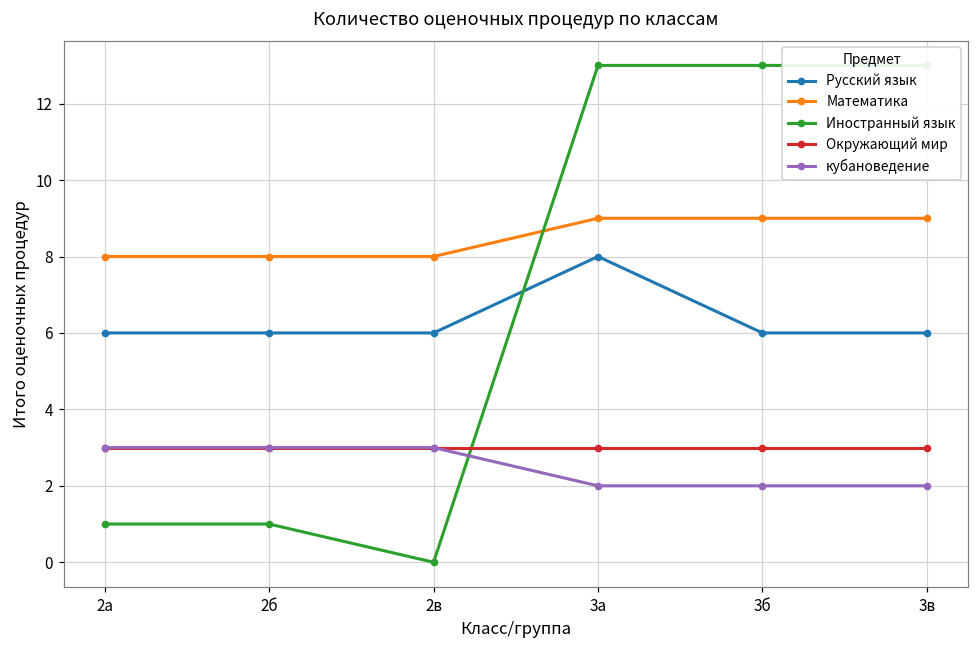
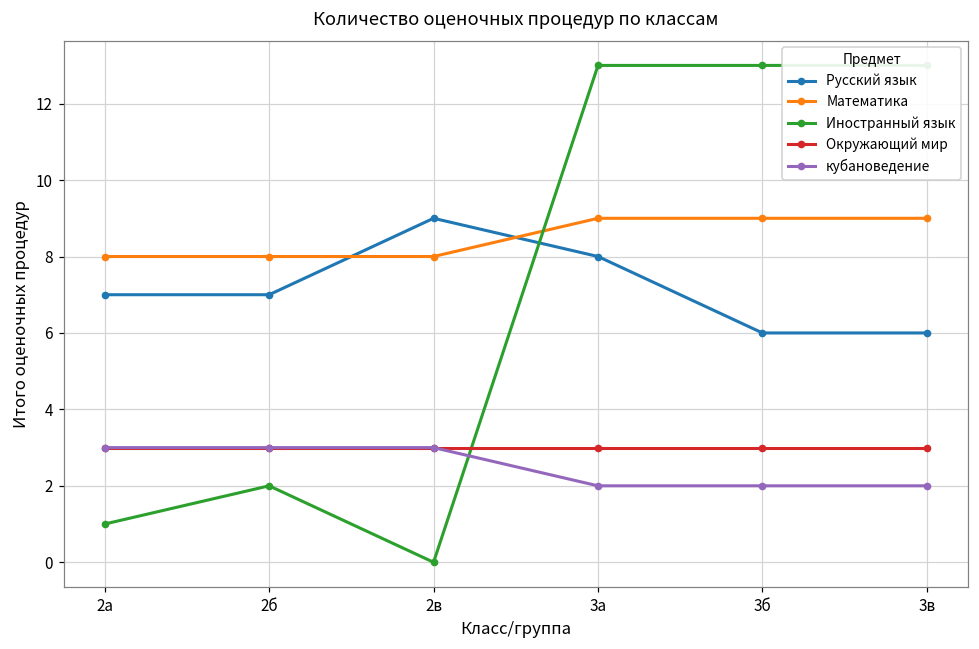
Русский язык, 2а: 6 -> 7
Русский язык, 2б: 6 -> 7
Иностранный язык, 2б: 1 -> 2
Русский язык, 2в: 6 -> 9
